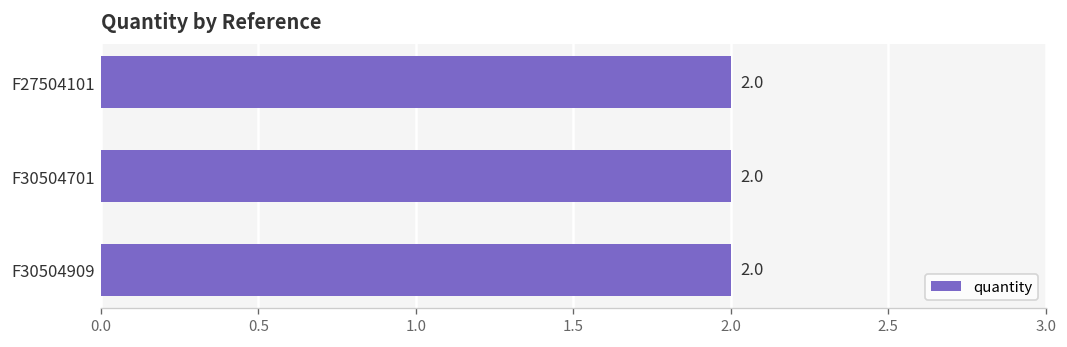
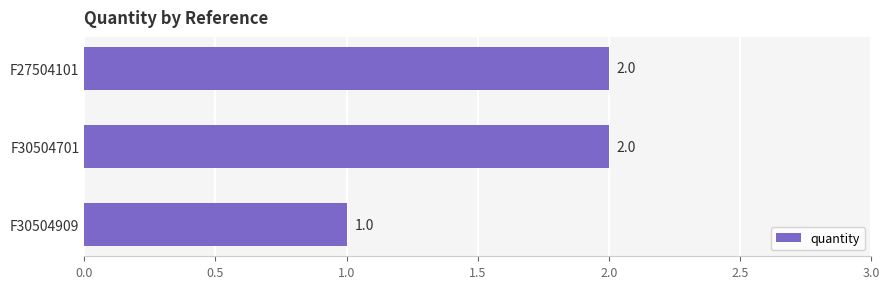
F30504909: 2.0 -> 1.0
